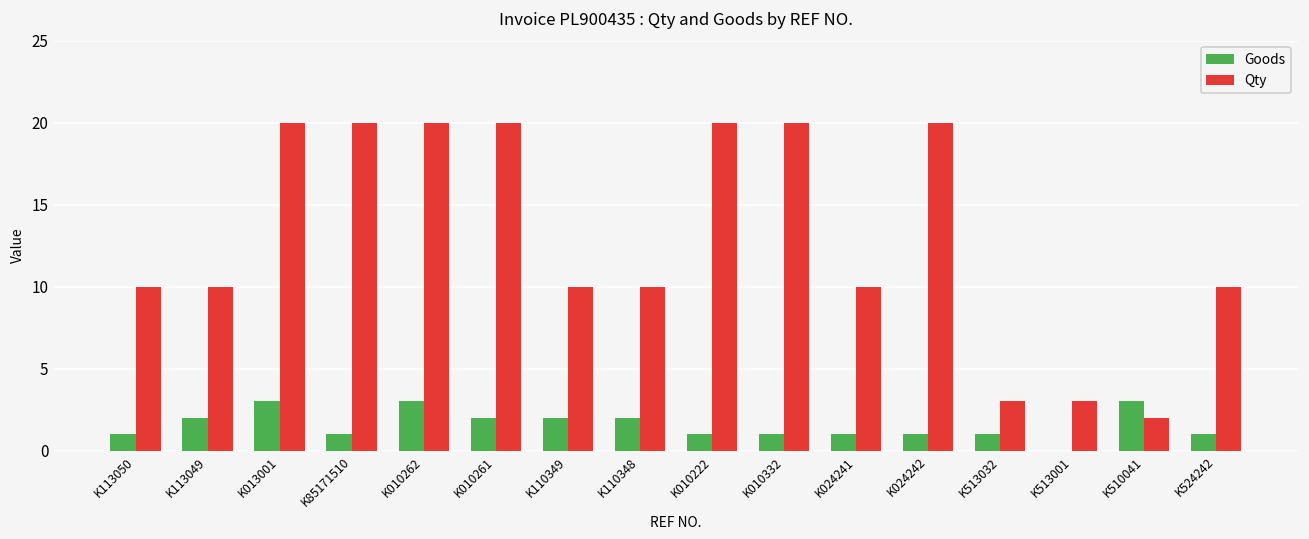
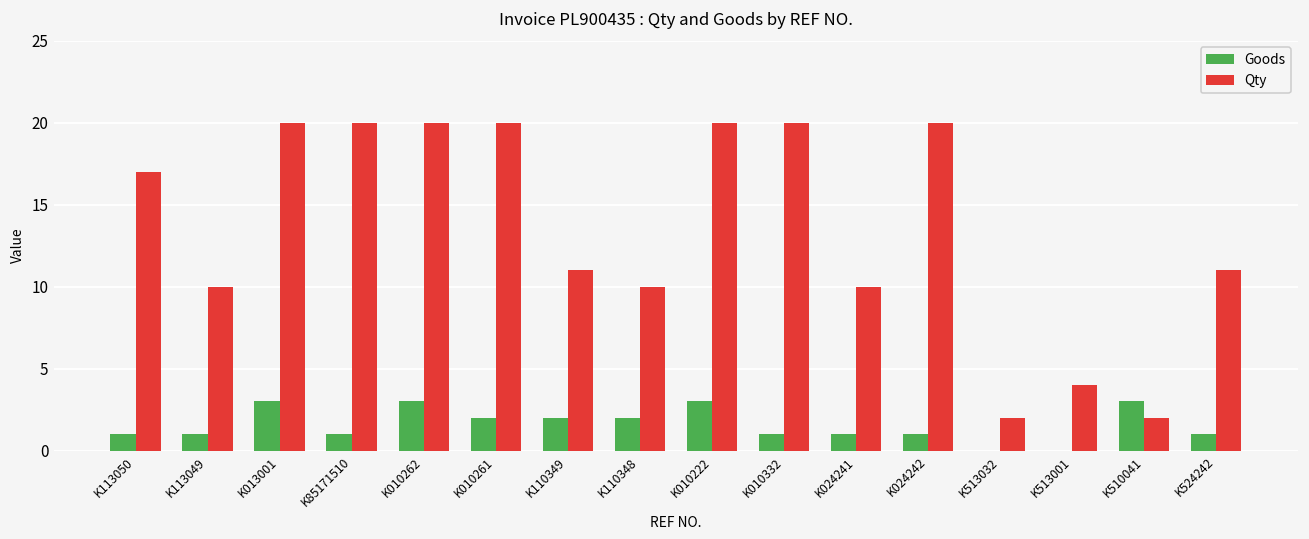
Qty, K113050: 10 -> 17
Goods, K113049: 2 -> 1
Qty, K110349: 10 -> 11
Goods, K010222: 1 -> 3
Goods, K513032: 1 -> 0
Qty, K513032: 3 -> 2
Qty, K513001: 3 -> 4
Qty, K524242: 10 -> 11
